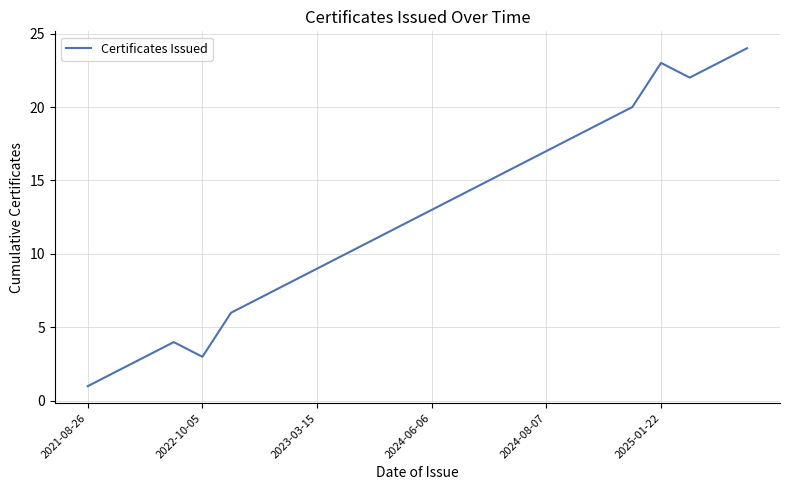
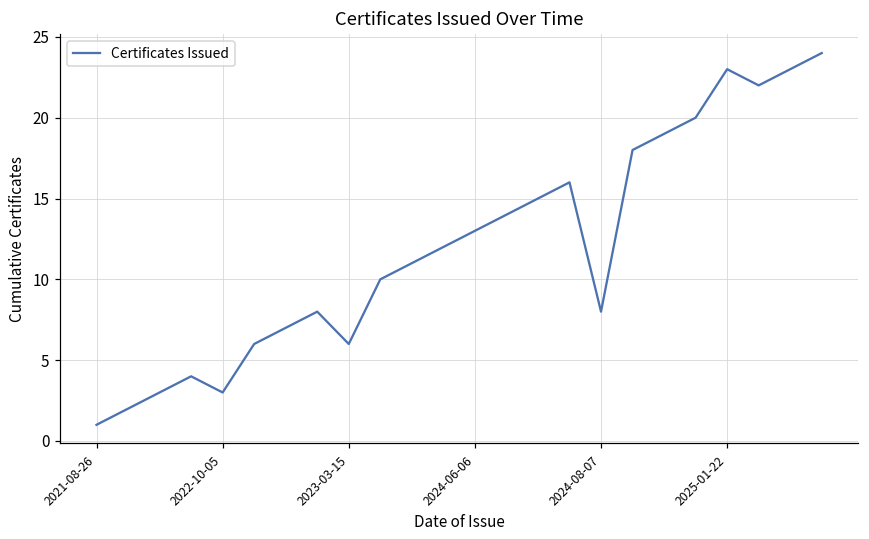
2023-03-15: 9 -> 6
2024-08-07: 17 -> 8
